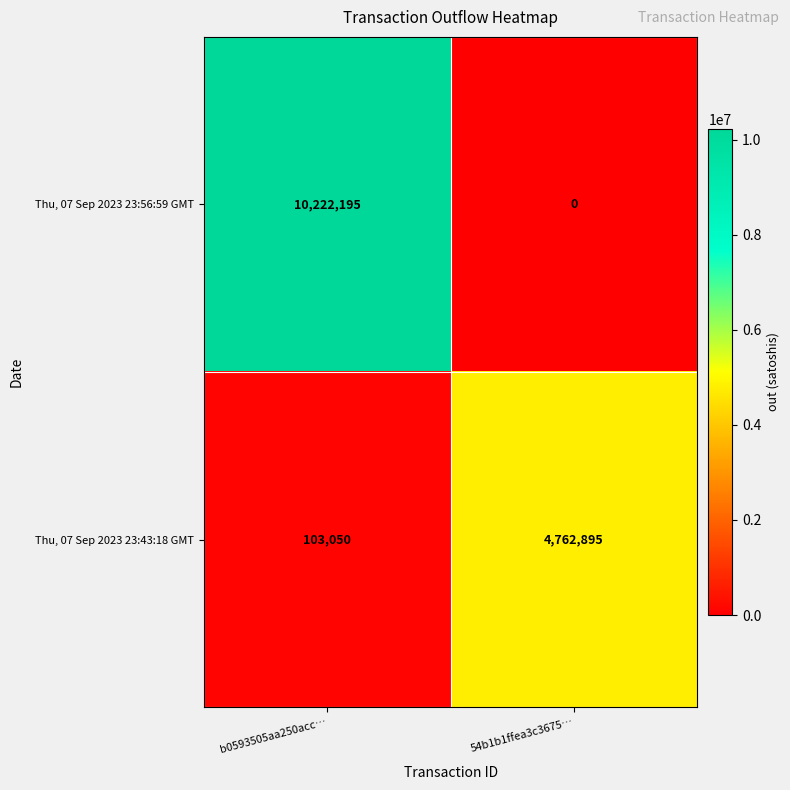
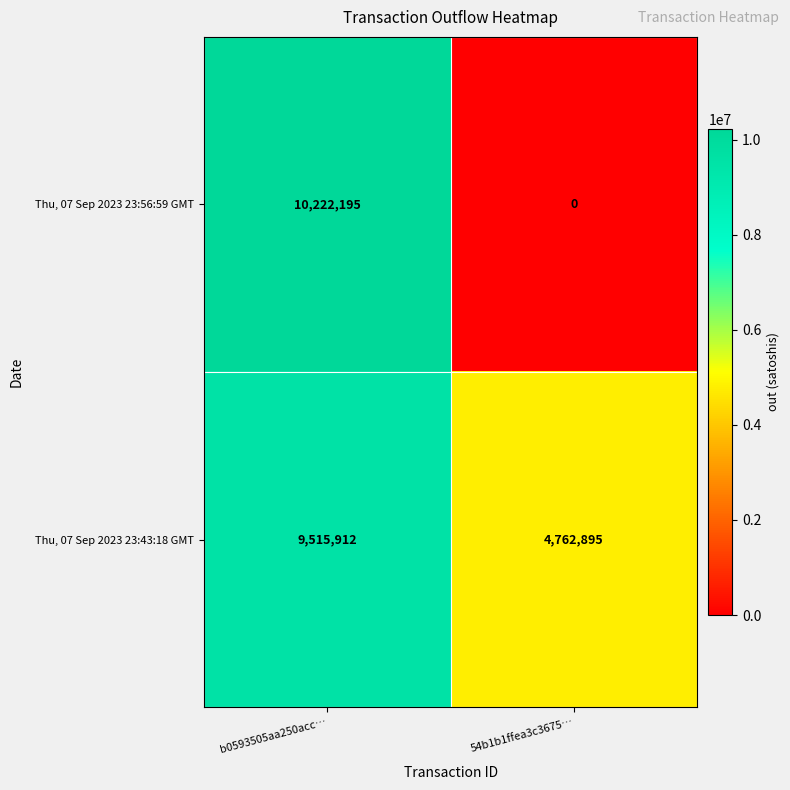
Thu, 07 Sep 2023 23:43:18 GMT, b0593505aa250acc…: 103,050 -> 9,515,912
